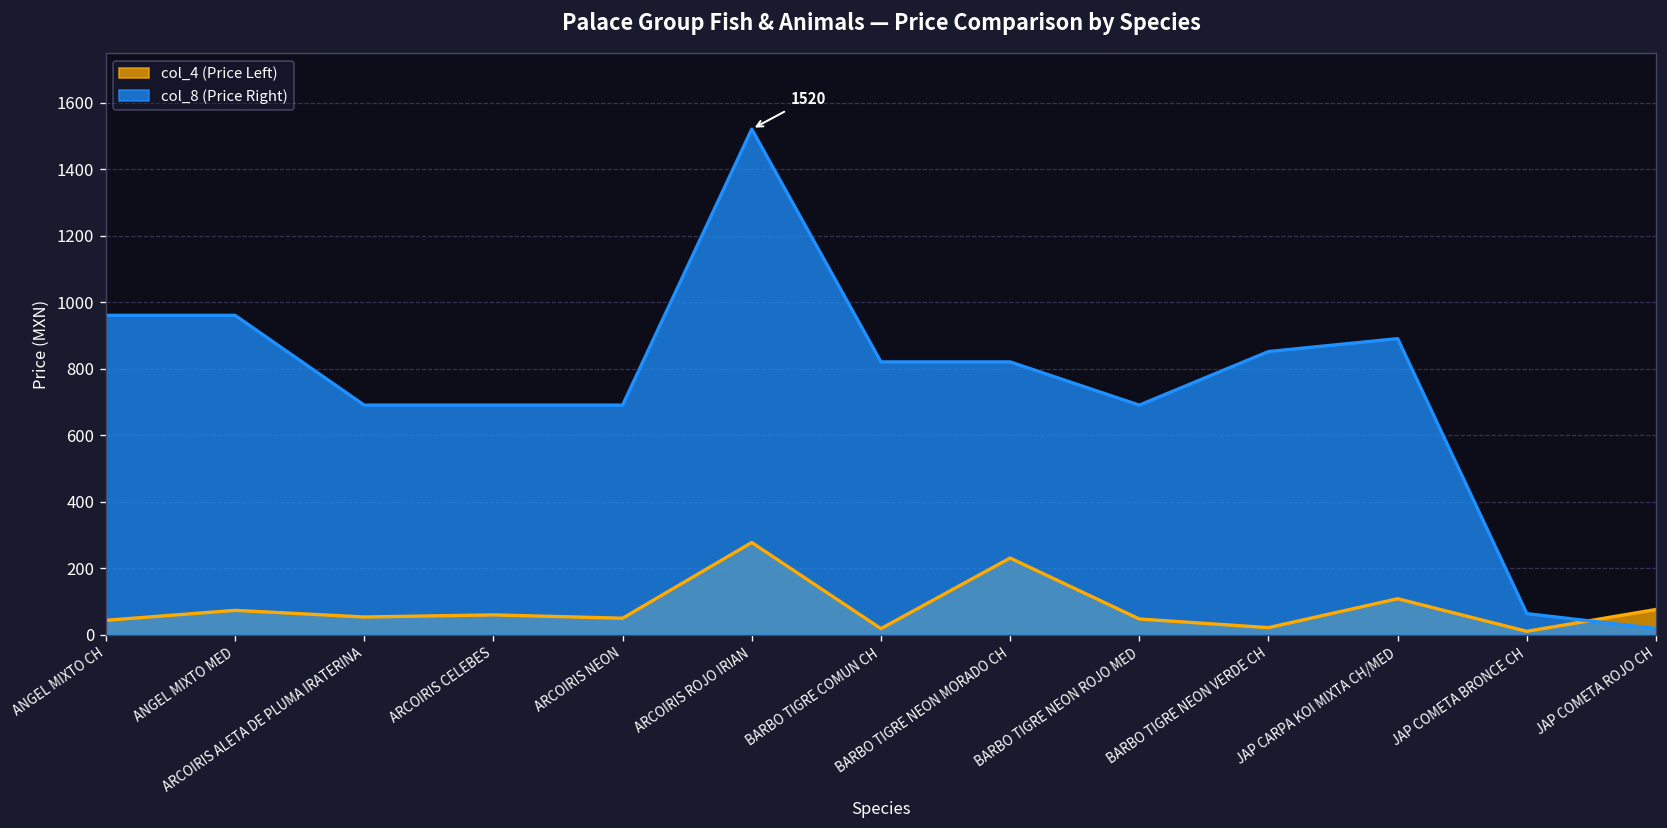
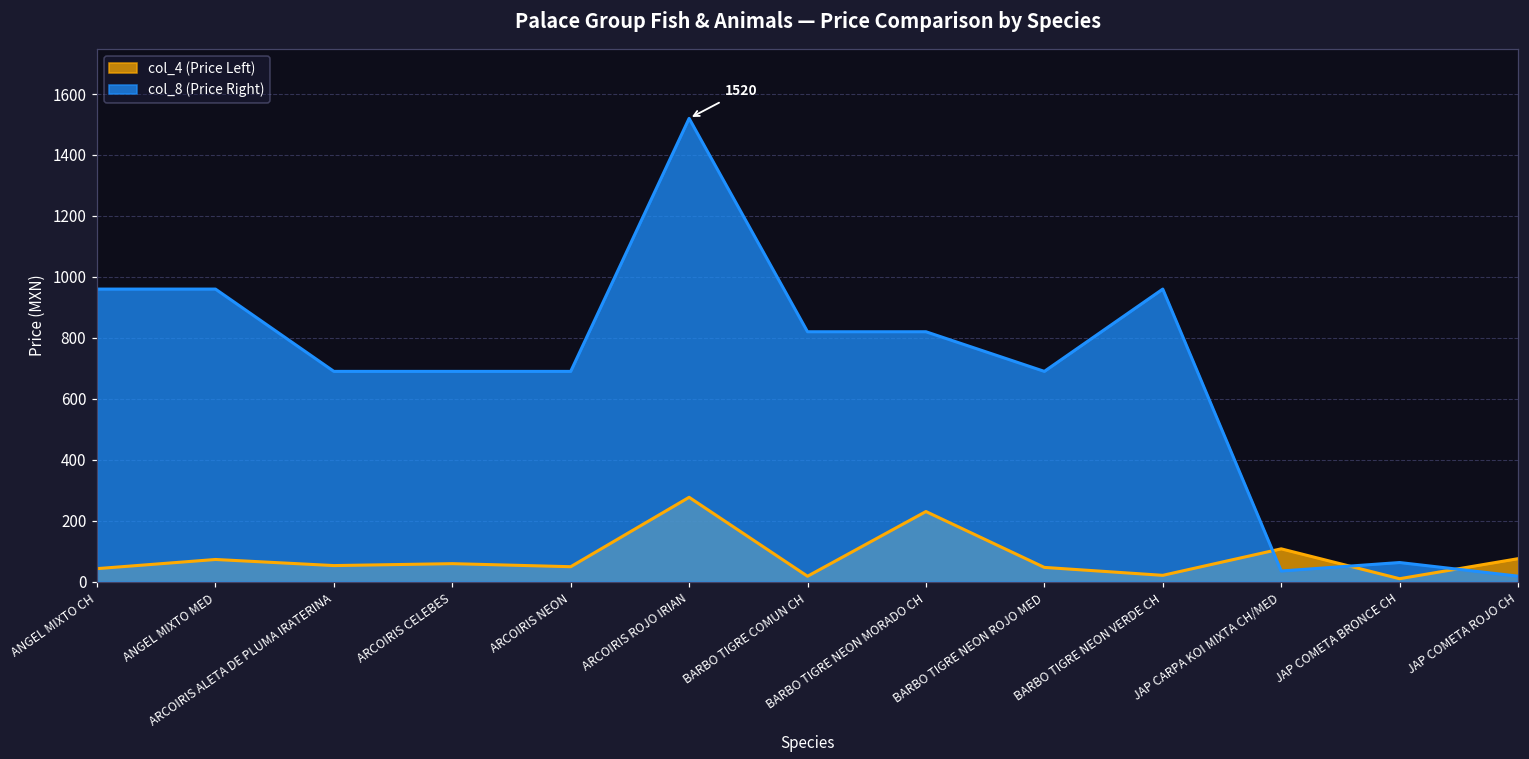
col_8 (Price Right), BARBO TIGRE NEON VERDE CH: 850 -> 960
col_8 (Price Right), JAP CARPA KOI MIXTA CH/MED: 890 -> 40
